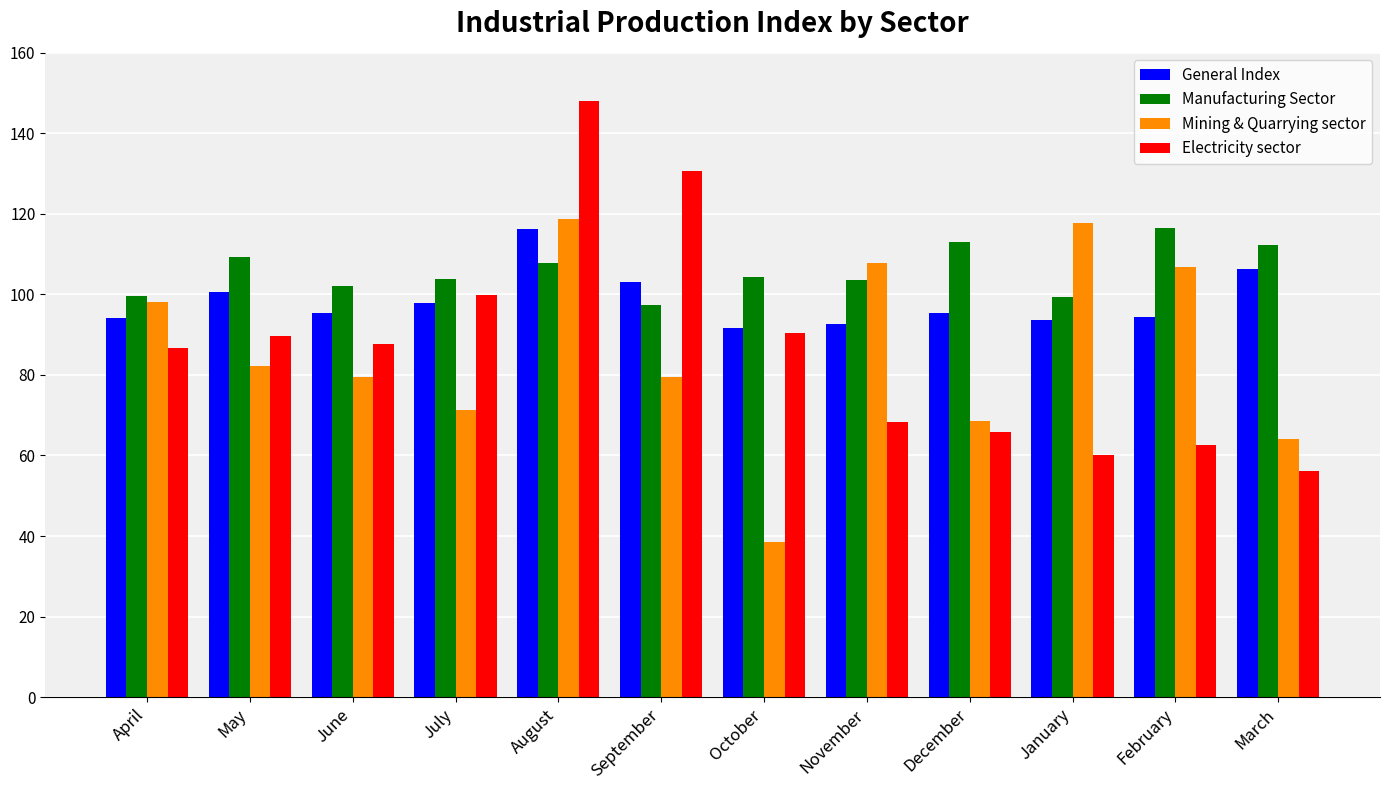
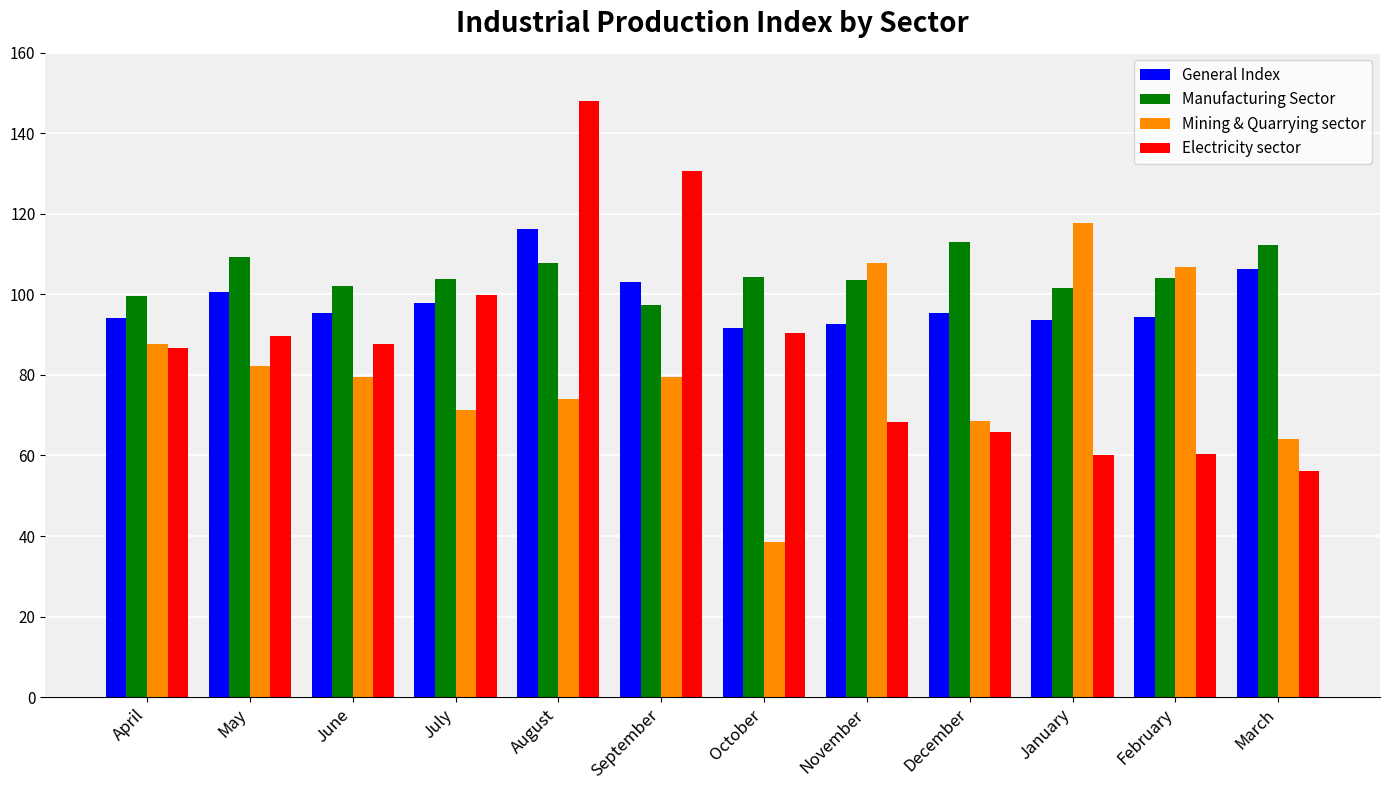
Mining & Quarrying sector, April: 98 -> 88
Mining & Quarrying sector, August: 119 -> 74
Manufacturing Sector, January: 99 -> 102
Manufacturing Sector, February: 117 -> 104
Electricity sector, February: 63 -> 60
